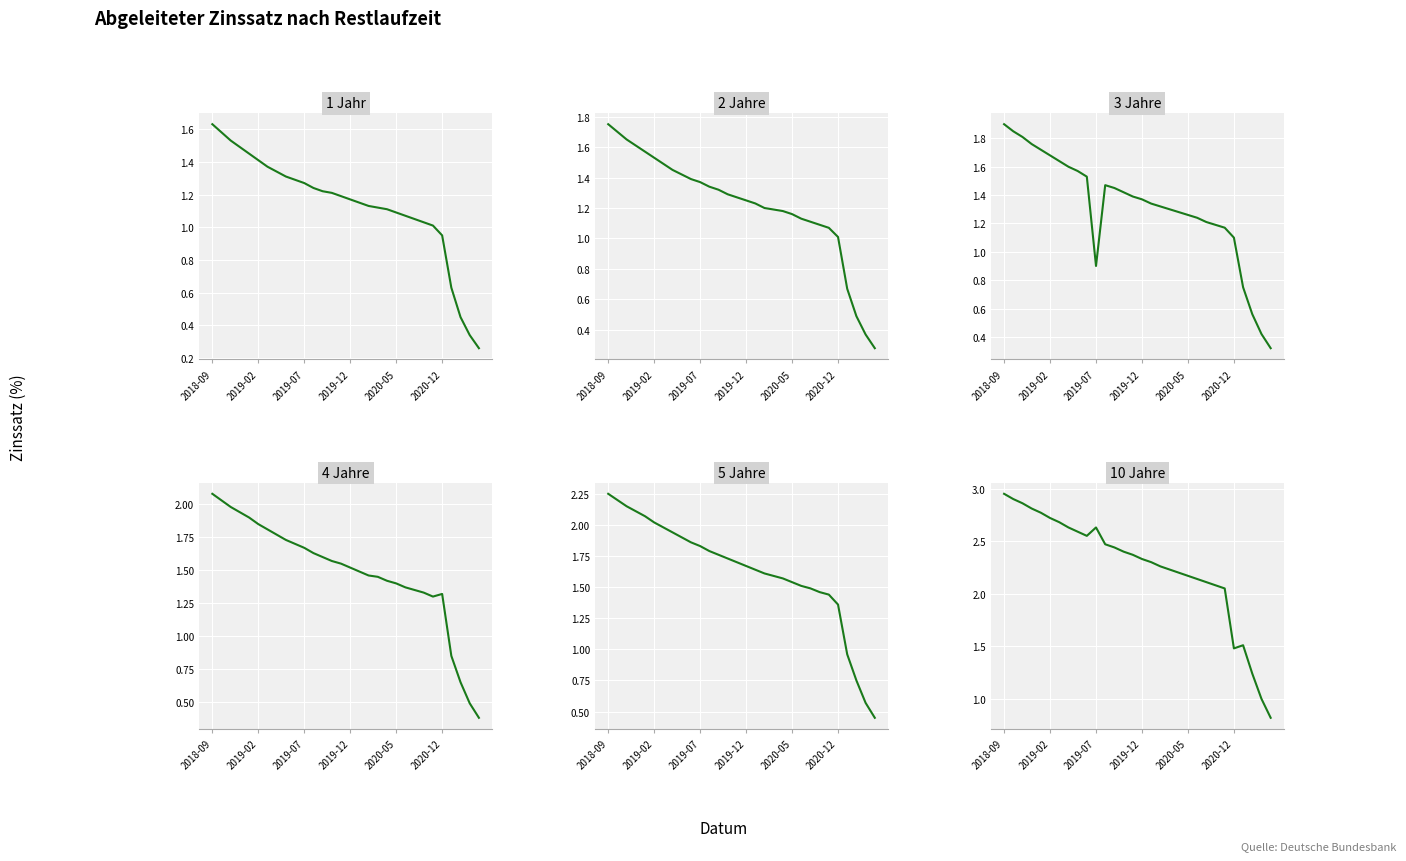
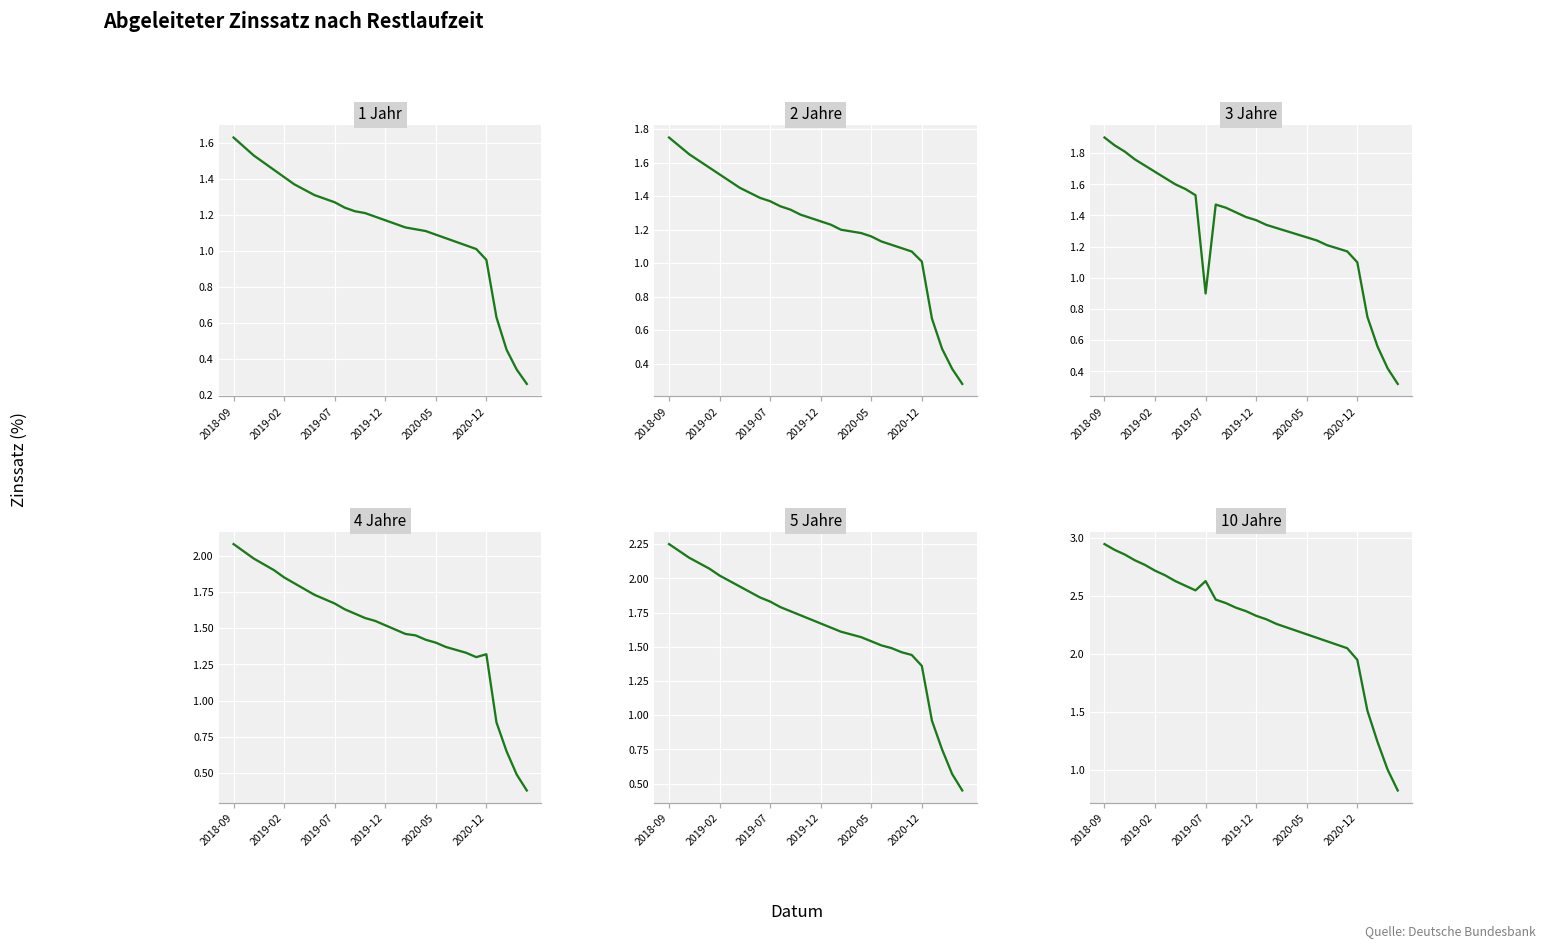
10 Jahre, 2020-12: 1.48 -> 1.95
